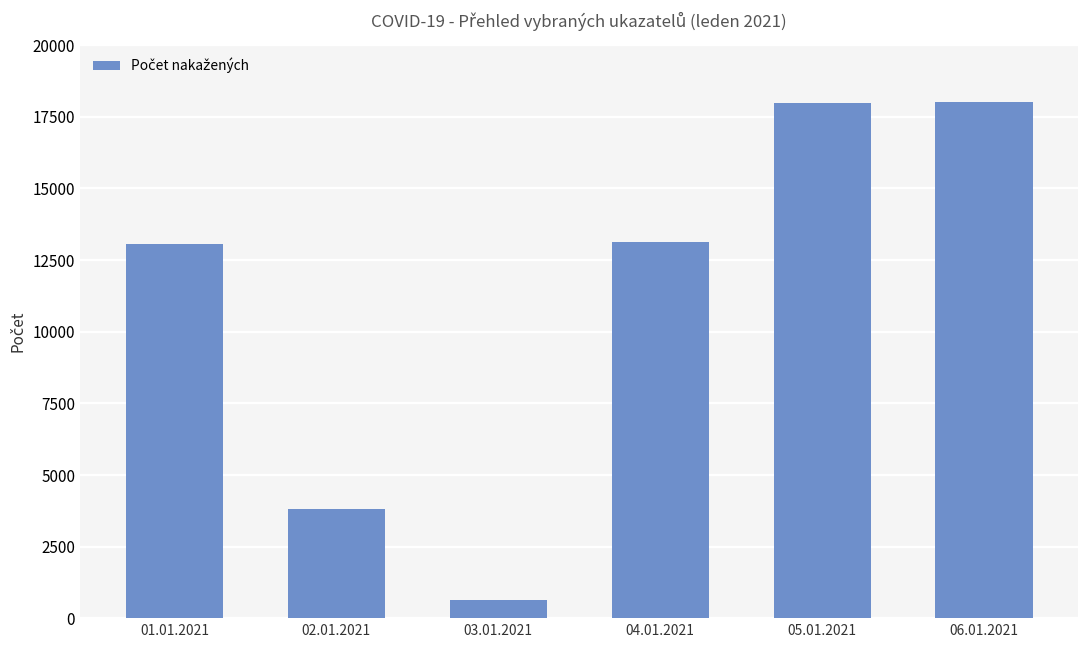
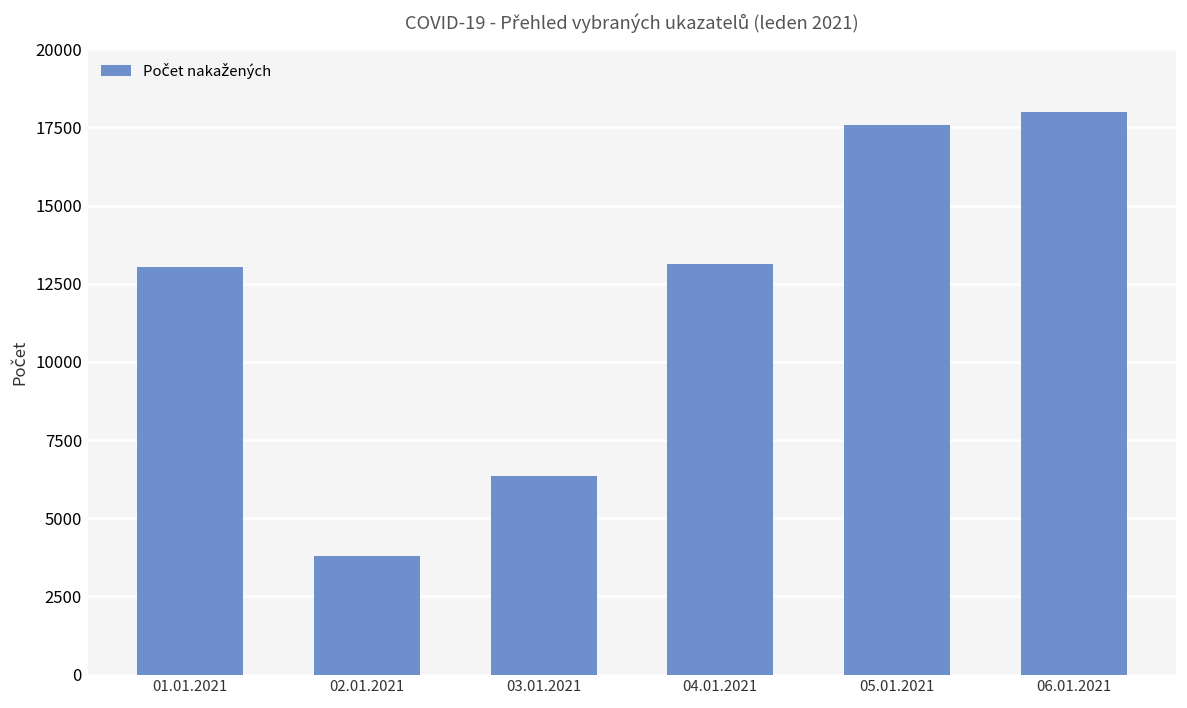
03.01.2021: 600 -> 6400
05.01.2021: 18000 -> 17600
